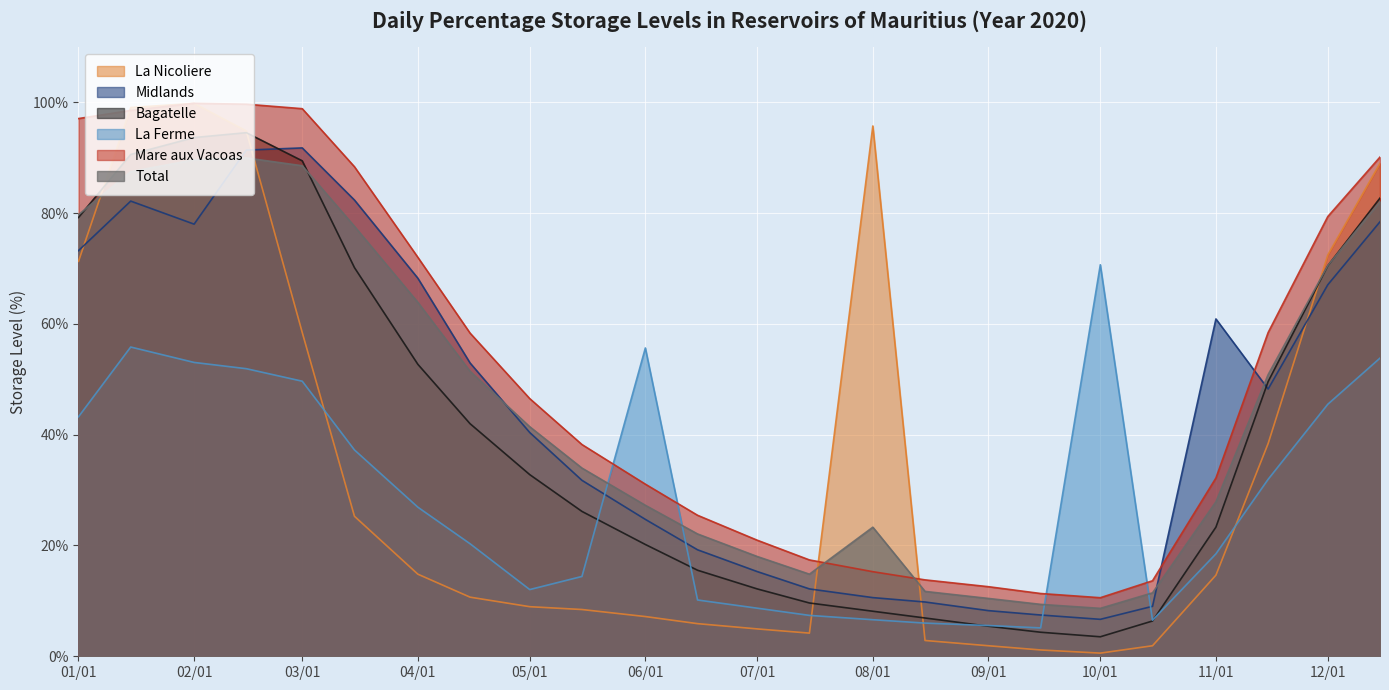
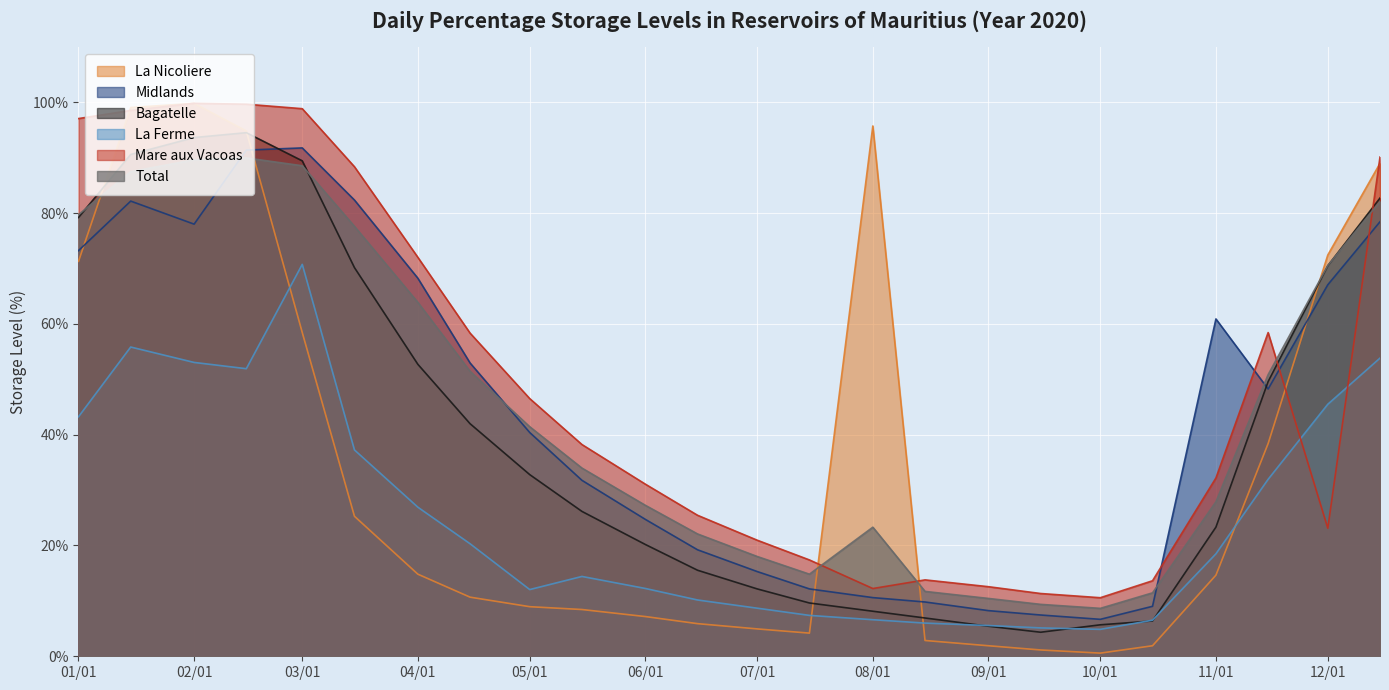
La Ferme, 03/01: 50% -> 71%
La Ferme, 06/01: 56% -> 12%
Mare aux Vacoas, 08/01: 15% -> 12%
Bagatelle, 10/01: 4% -> 6%
La Ferme, 10/01: 71% -> 5%
Mare aux Vacoas, 12/01: 79% -> 23%
